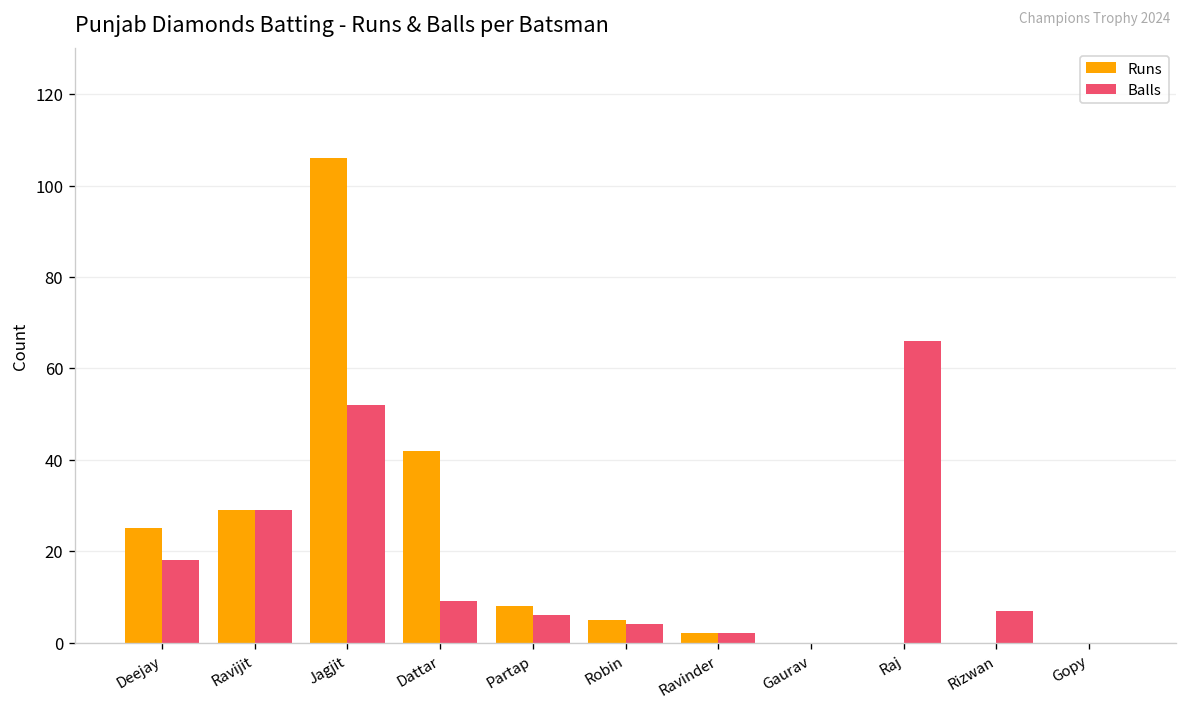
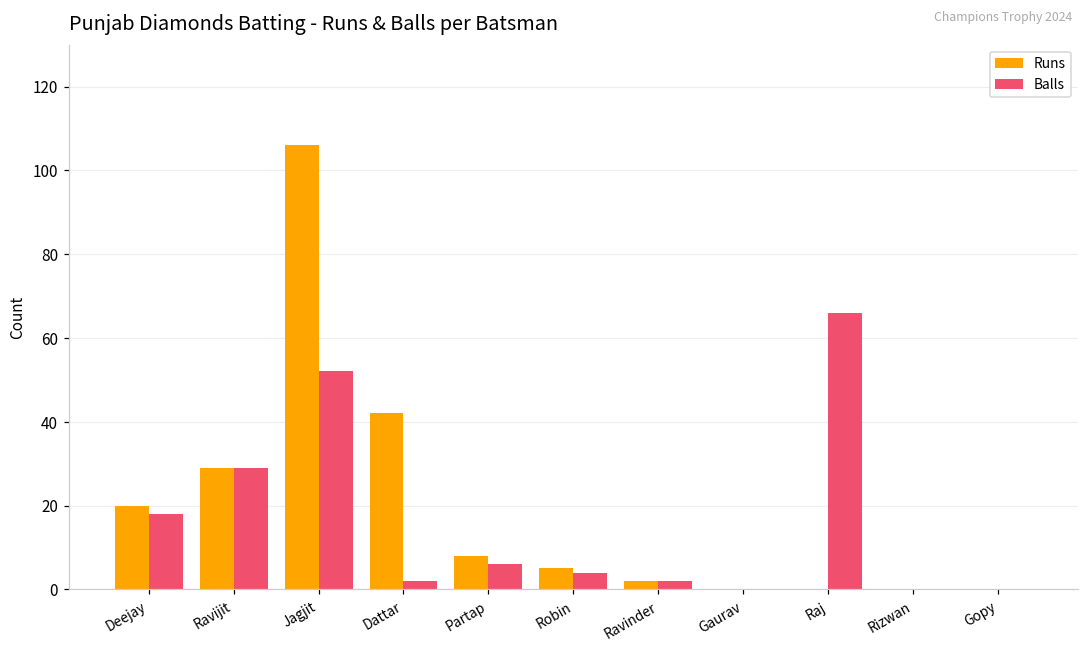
Runs, Deejay: 25 -> 20
Balls, Dattar: 9 -> 2
Balls, Rizwan: 7 -> 0
